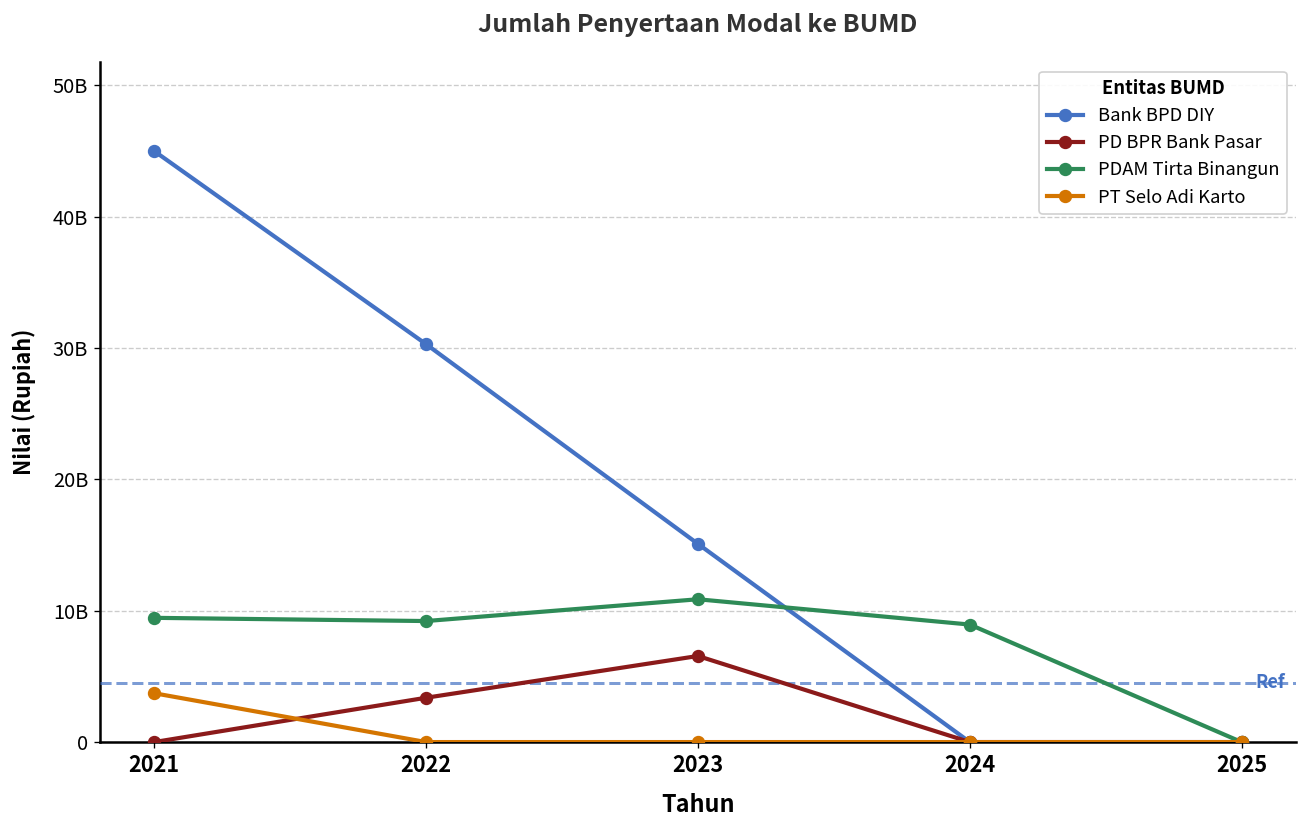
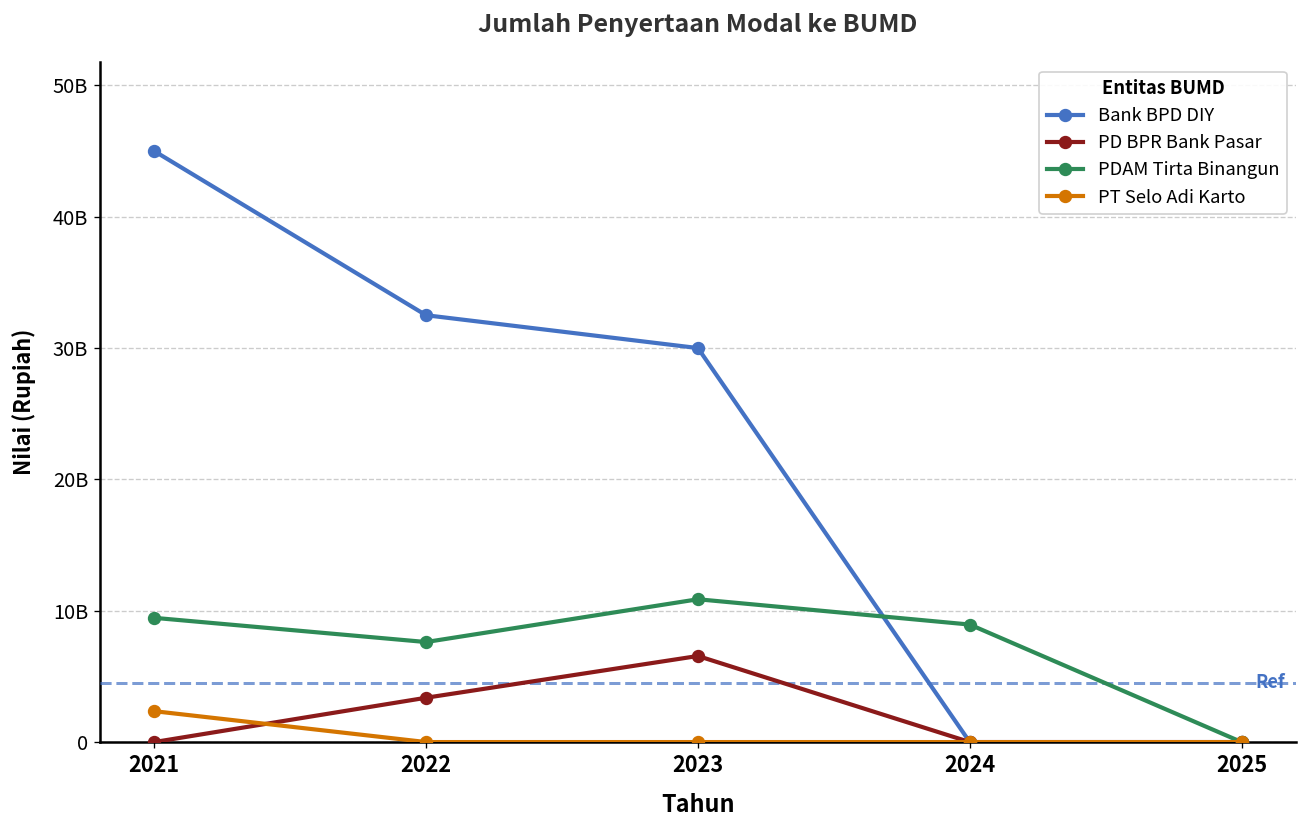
PT Selo Adi Karto, 2021: 3700000000 -> 2400000000
Bank BPD DIY, 2022: 30300000000 -> 32500000000
PDAM Tirta Binangun, 2022: 9200000000 -> 7600000000
Bank BPD DIY, 2023: 15100000000 -> 30000000000
